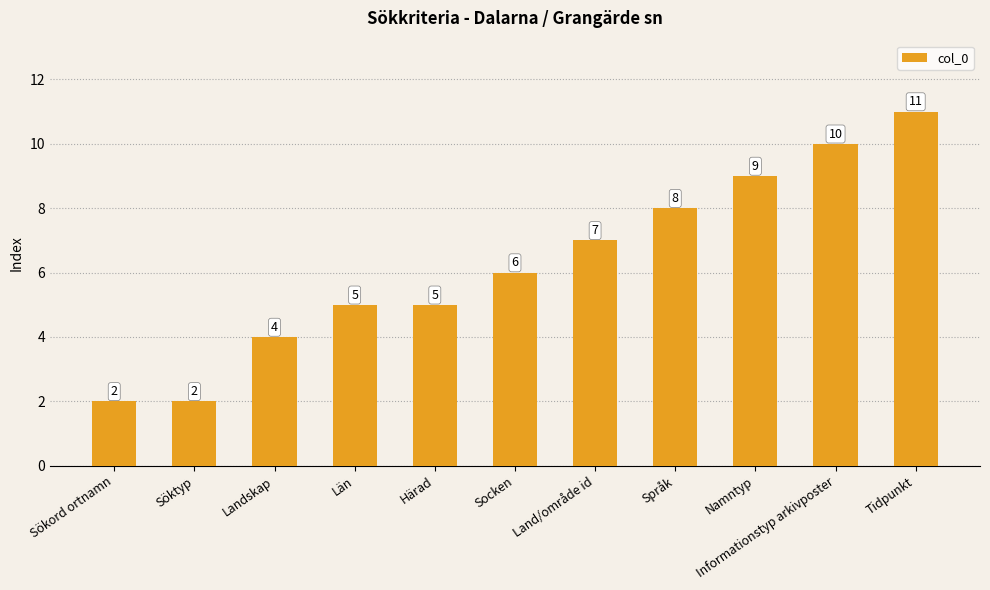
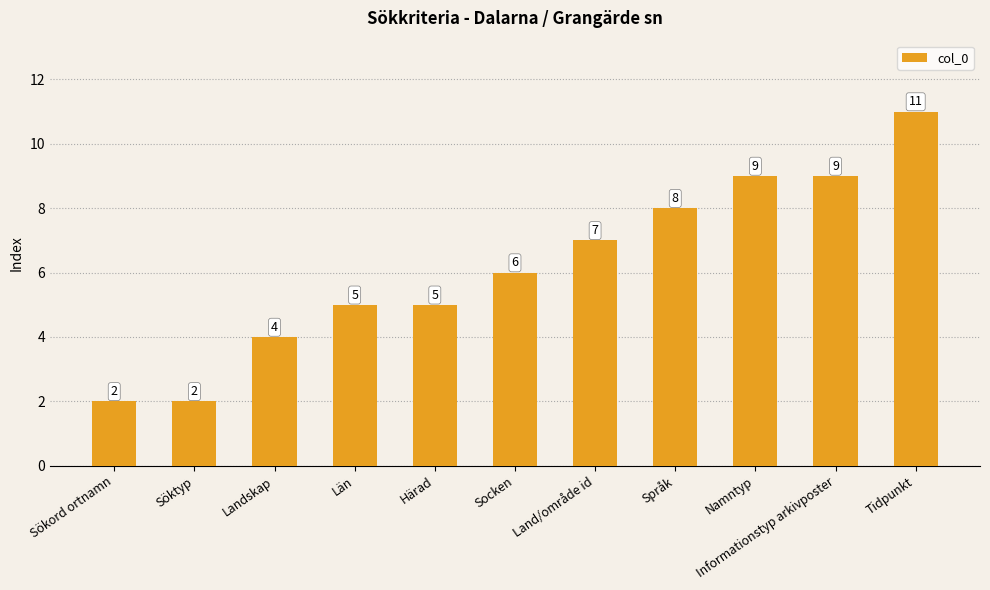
Informationstyp arkivposter: 10 -> 9
